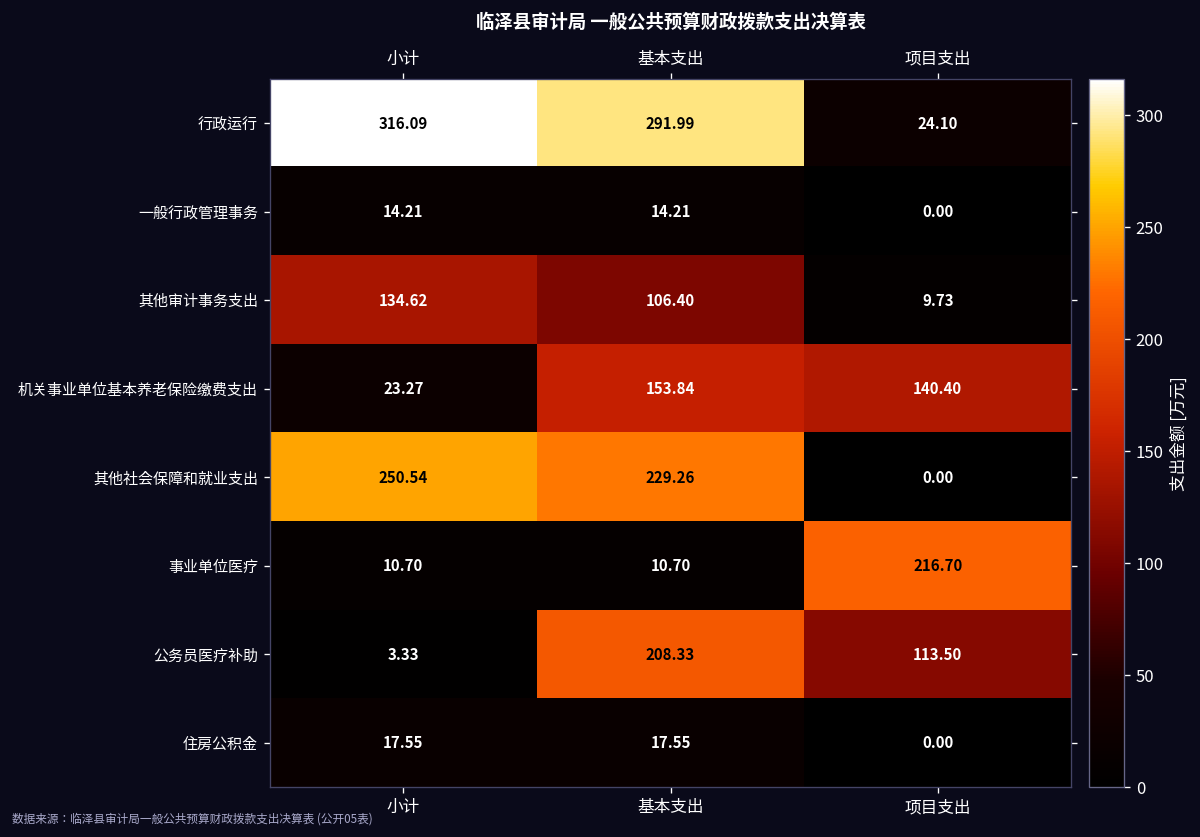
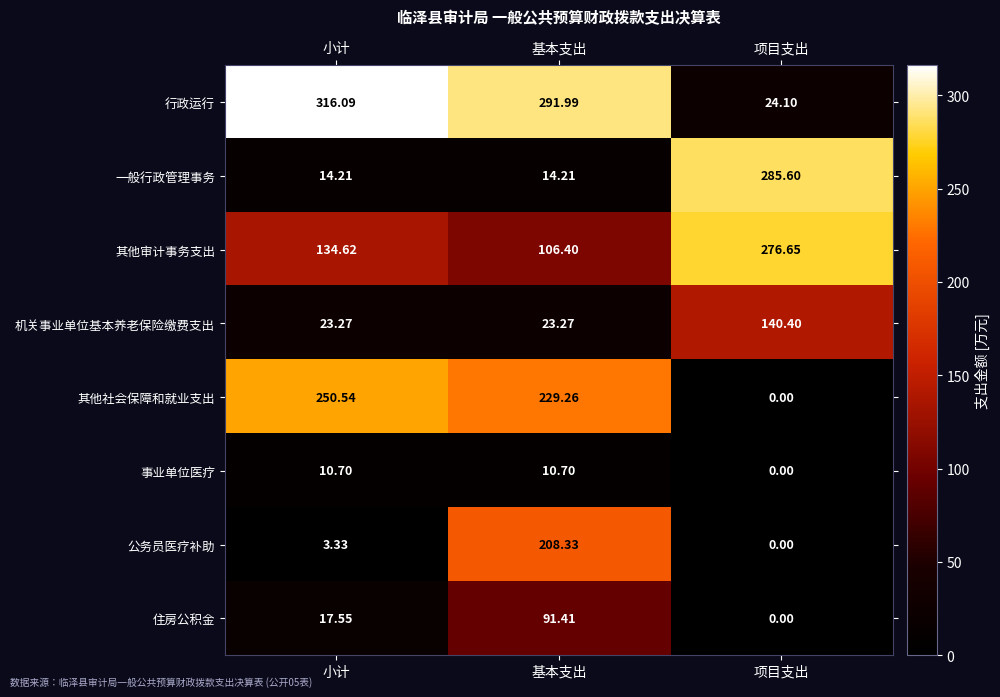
一般行政管理事务, 项目支出: 0.00 -> 285.60
其他审计事务支出, 项目支出: 9.73 -> 276.65
机关事业单位基本养老保险缴费支出, 基本支出: 153.84 -> 23.27
事业单位医疗, 项目支出: 216.70 -> 0.00
公务员医疗补助, 项目支出: 113.50 -> 0.00
住房公积金, 基本支出: 17.55 -> 91.41
